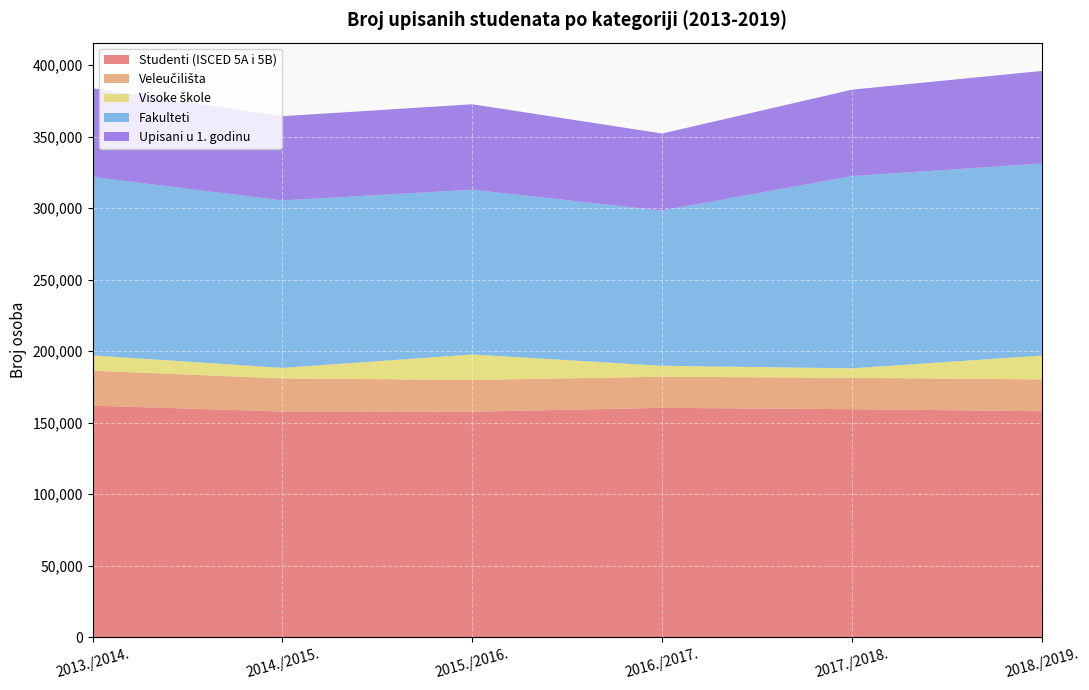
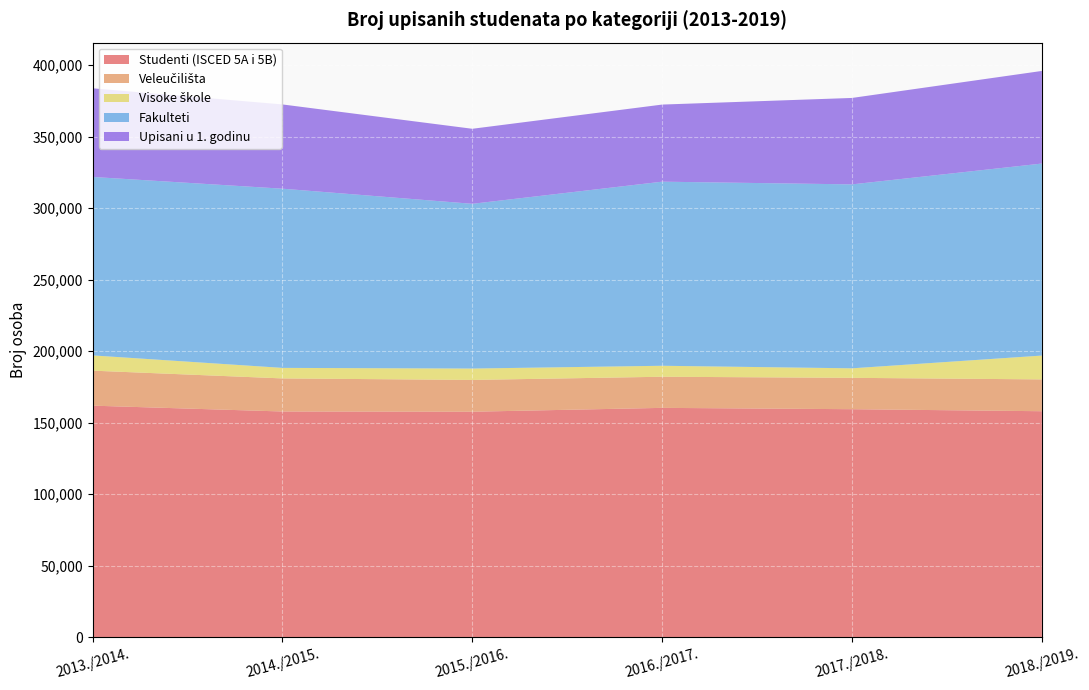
Fakulteti, 2014./2015.: 117,000 -> 125,000
Visoke škole, 2015./2016.: 18,000 -> 8,000
Upisani u 1. godinu, 2015./2016.: 60,000 -> 52,000
Fakulteti, 2016./2017.: 108,000 -> 129,000
Fakulteti, 2017./2018.: 134,000 -> 129,000
